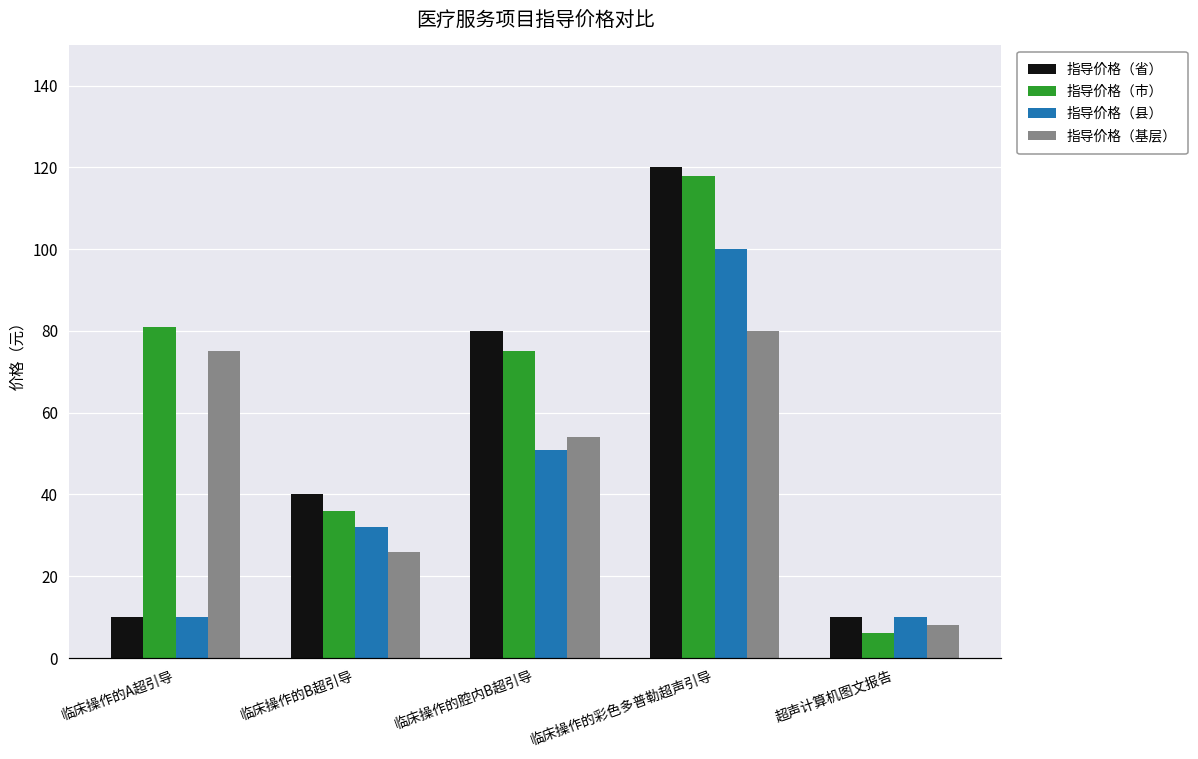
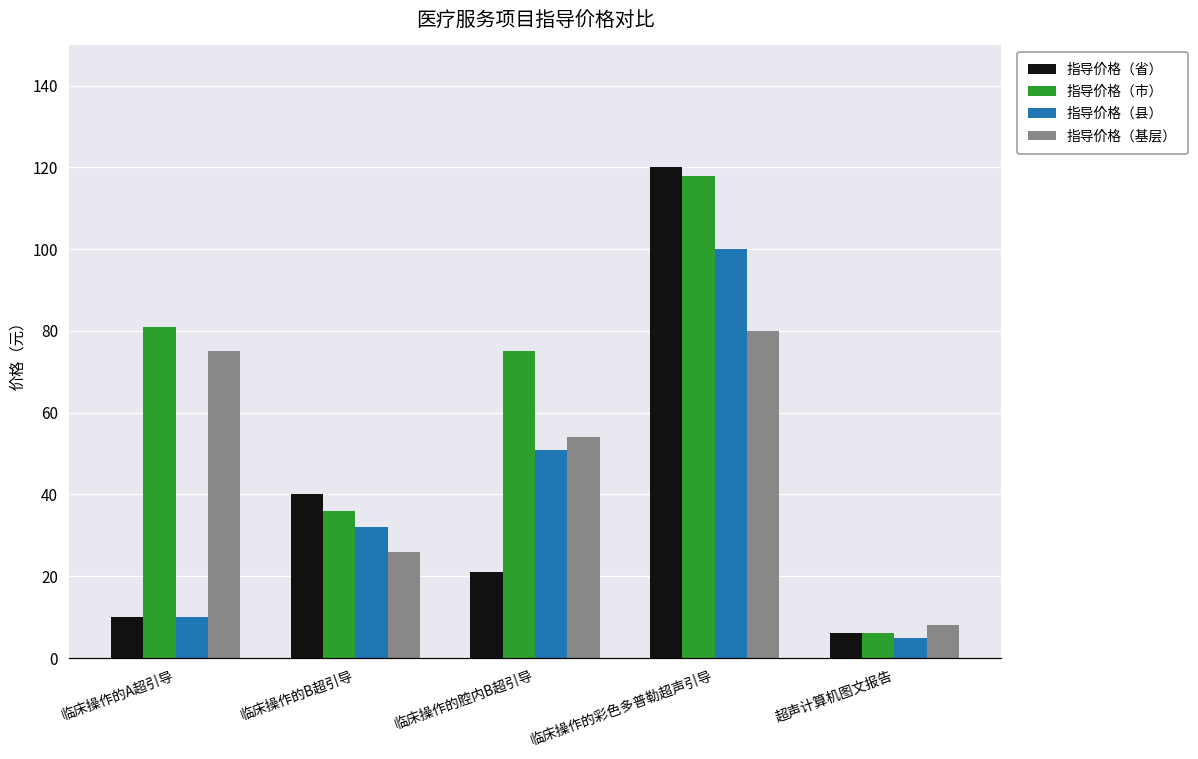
指导价格（省）, 临床操作的腔内B超引导: 80 -> 21
指导价格（省）, 超声计算机图文报告: 10 -> 6
指导价格（县）, 超声计算机图文报告: 10 -> 5
